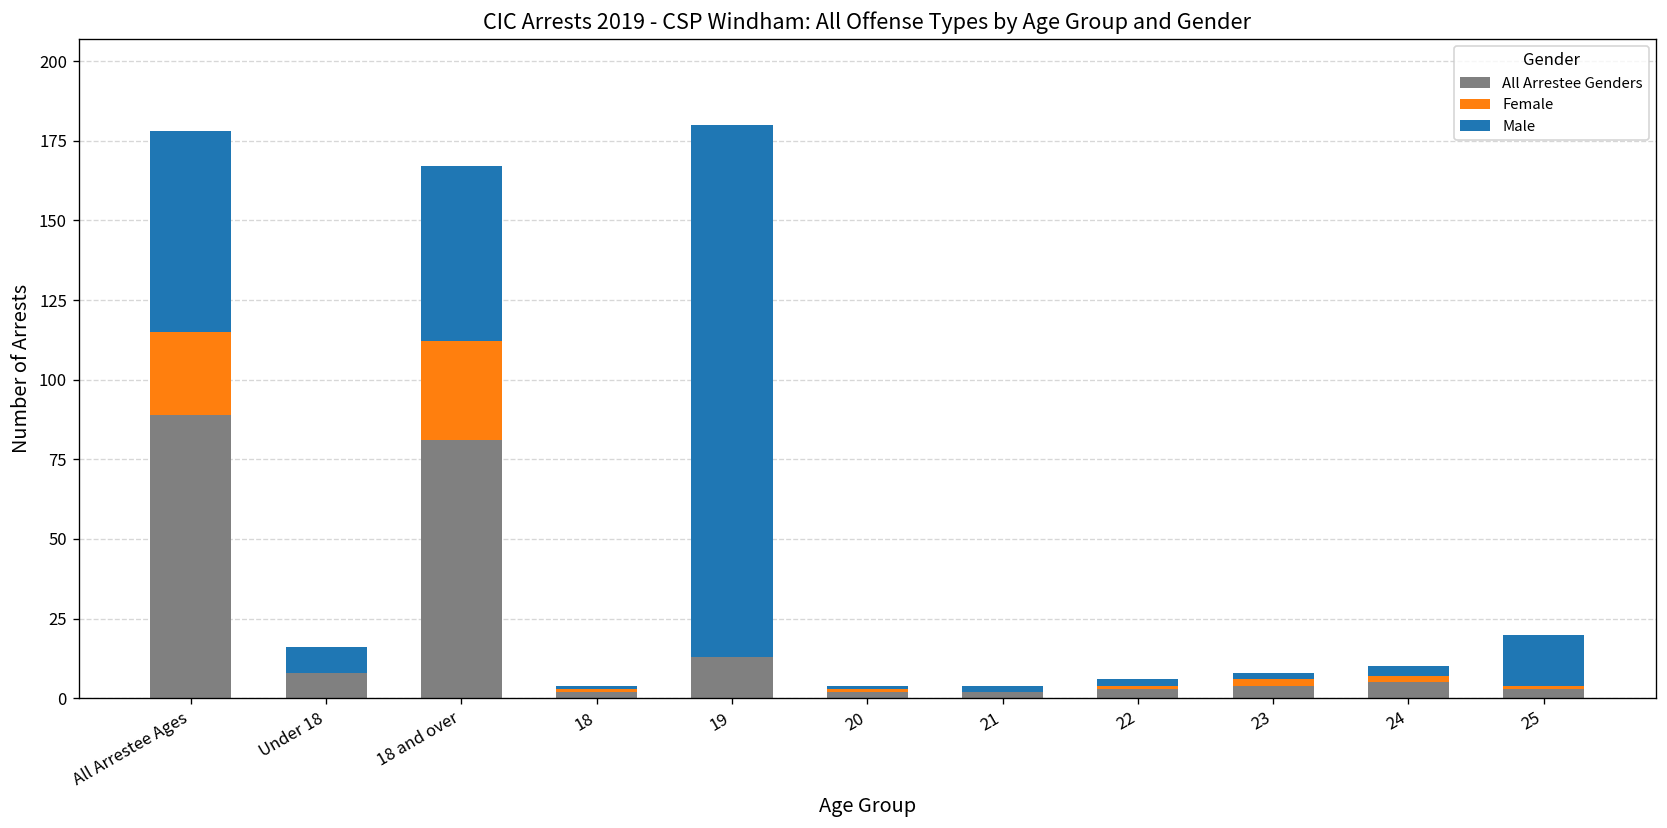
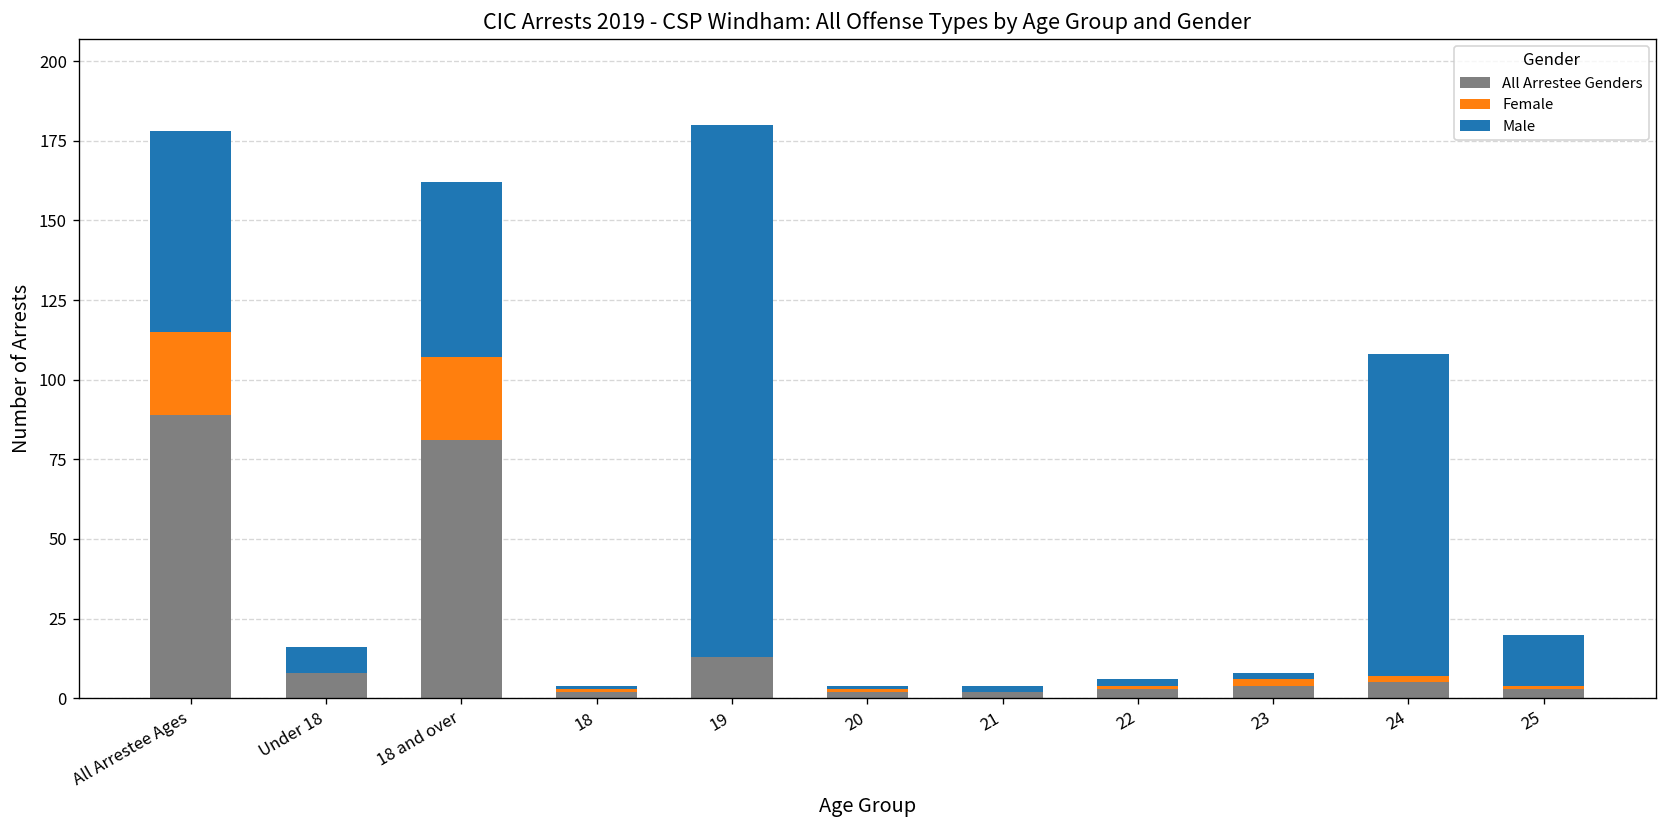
Female, 18 and over: 31 -> 26
Male, 24: 3 -> 101
